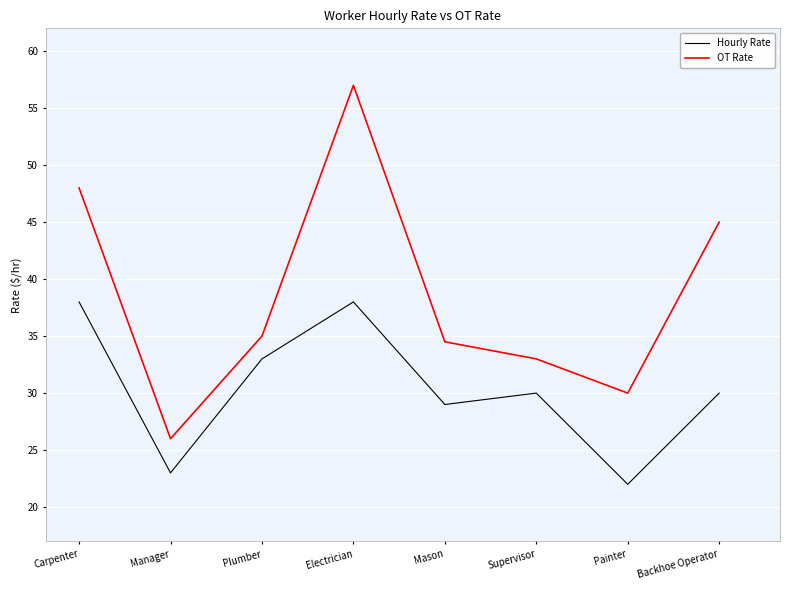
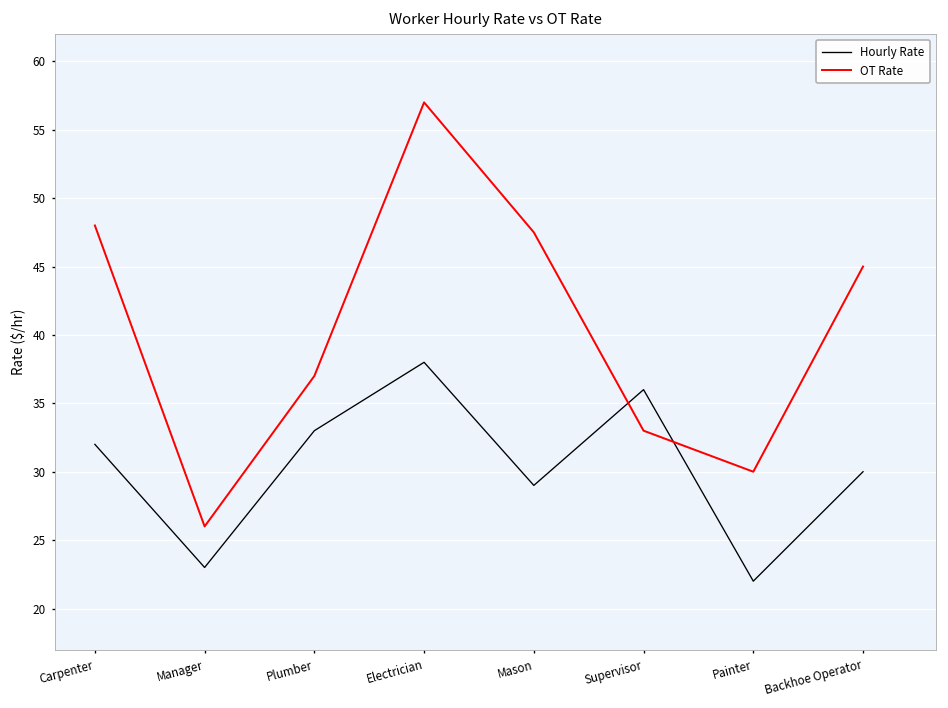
Hourly Rate, Carpenter: 38 -> 32
OT Rate, Plumber: 35 -> 37
OT Rate, Mason: 34.5 -> 47.5
Hourly Rate, Supervisor: 30 -> 36
